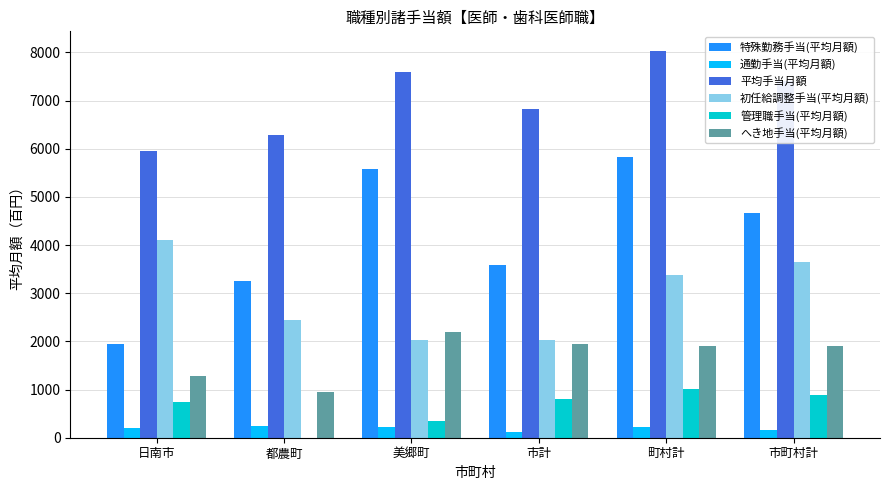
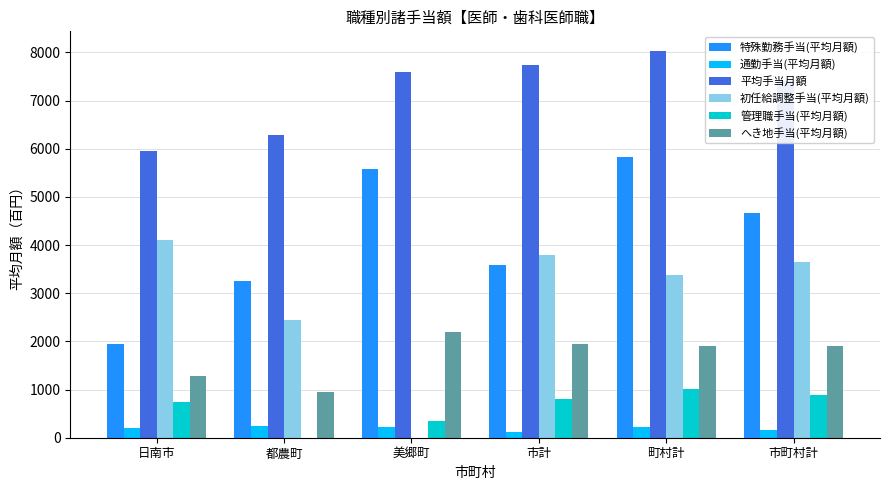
初任給調整手当(平均月額), 美郷町: 2000 -> 0
平均手当月額, 市計: 6800 -> 7700
初任給調整手当(平均月額), 市計: 2000 -> 3800
